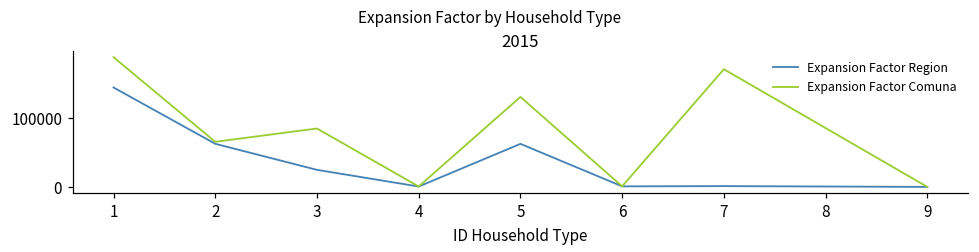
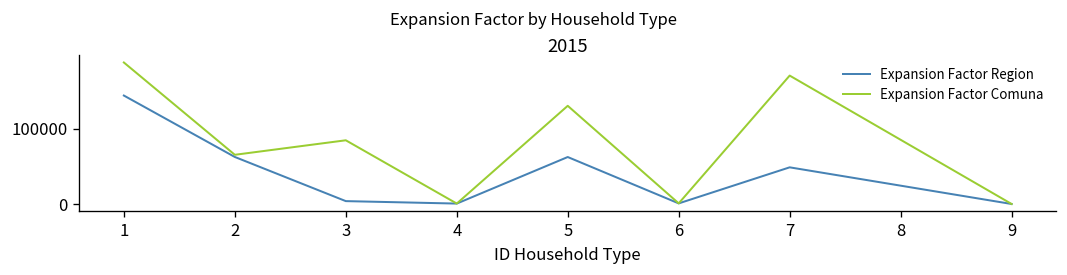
Expansion Factor Region, 3: 20000 -> 0
Expansion Factor Region, 7: 0 -> 50000
